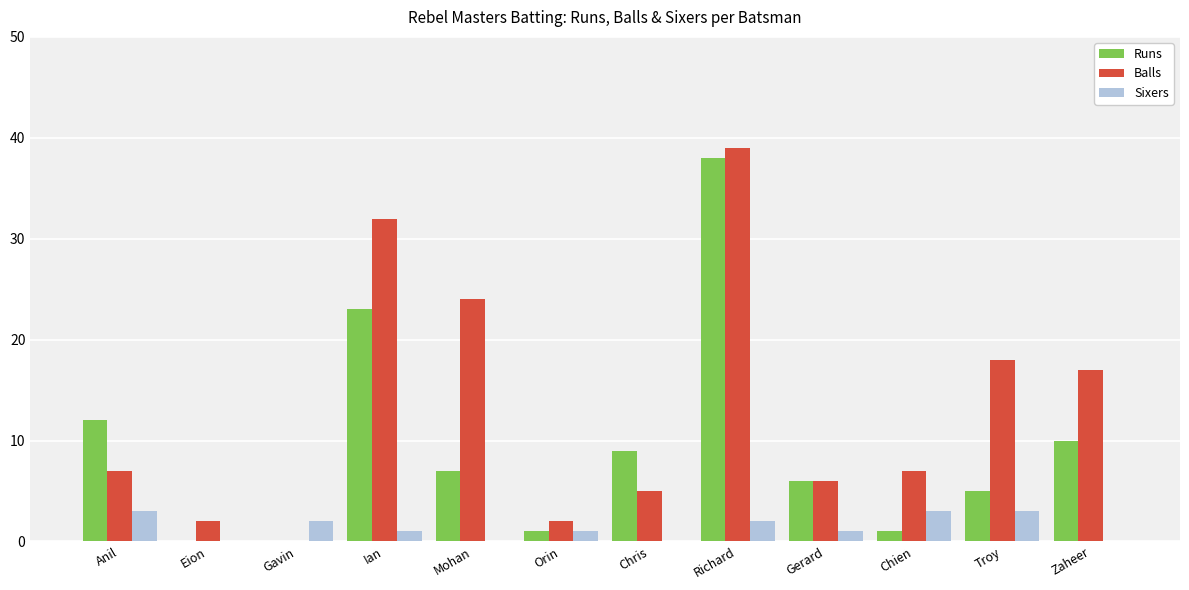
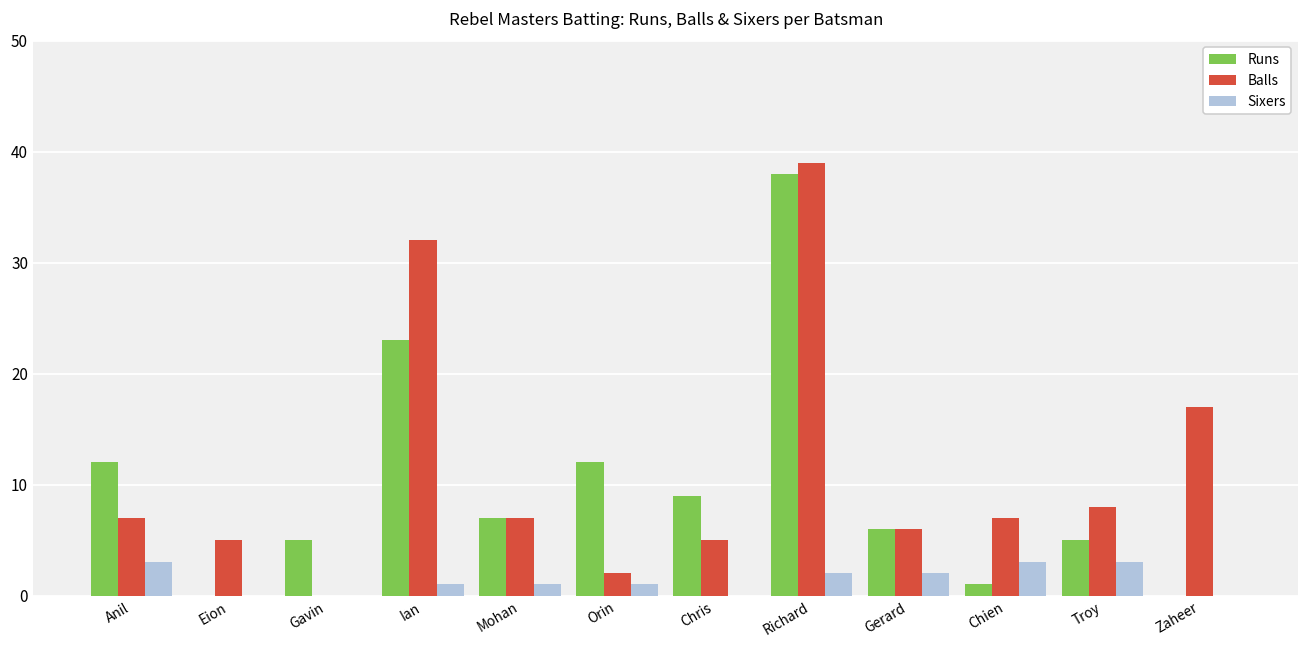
Balls, Eion: 2 -> 5
Runs, Gavin: 0 -> 5
Sixers, Gavin: 2 -> 0
Balls, Mohan: 24 -> 7
Sixers, Mohan: 0 -> 1
Runs, Orin: 1 -> 12
Sixers, Gerard: 1 -> 2
Balls, Troy: 18 -> 8
Runs, Zaheer: 10 -> 0
